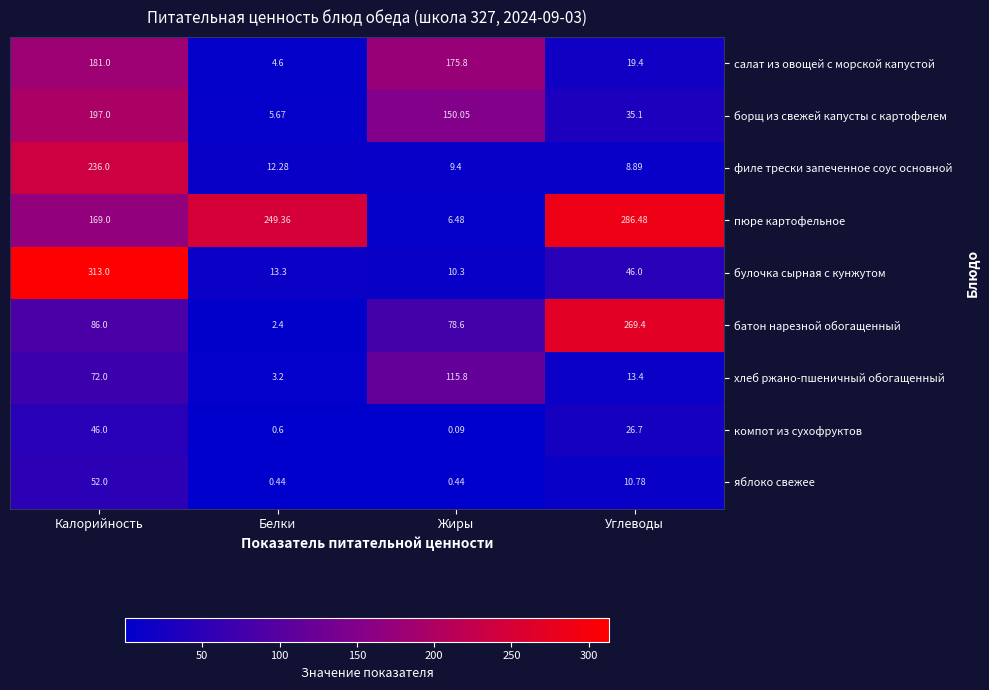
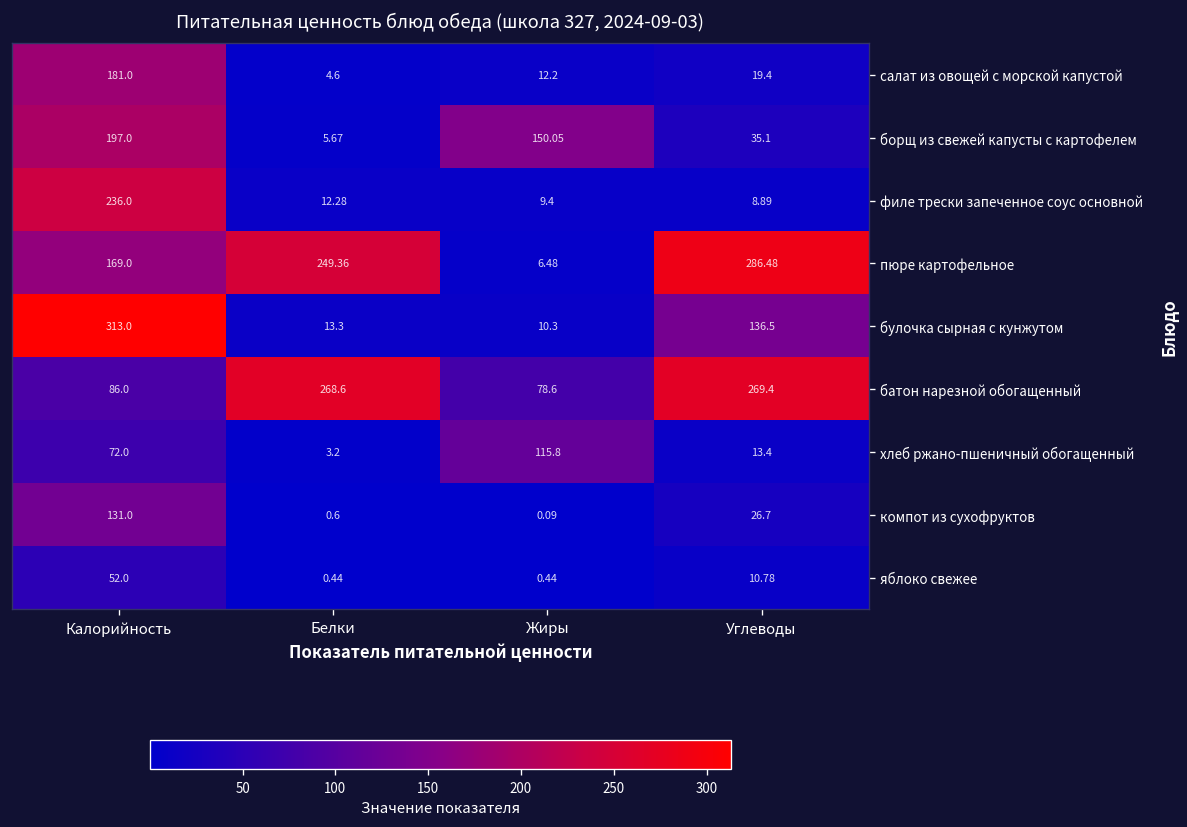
салат из овощей с морской капустой, Жиры: 175.8 -> 12.2
булочка сырная с кунжутом, Углеводы: 46.0 -> 136.5
батон нарезной обогащенный, Белки: 2.4 -> 268.6
компот из сухофруктов, Калорийность: 46.0 -> 131.0
